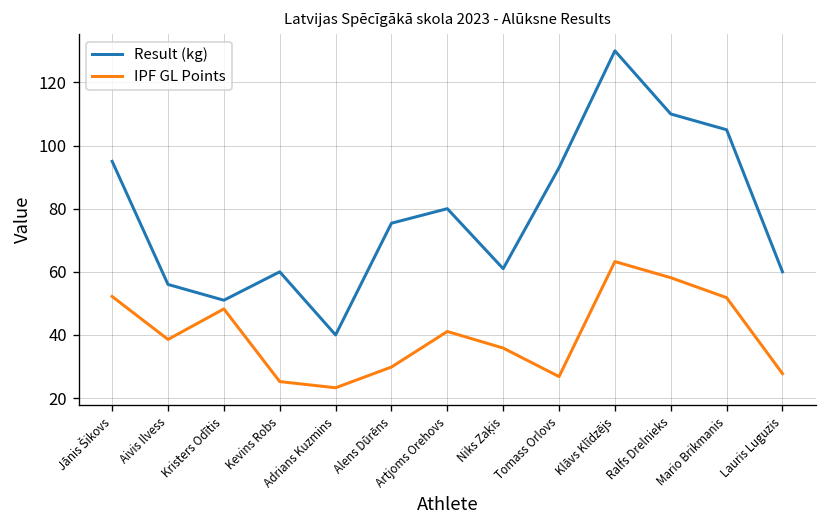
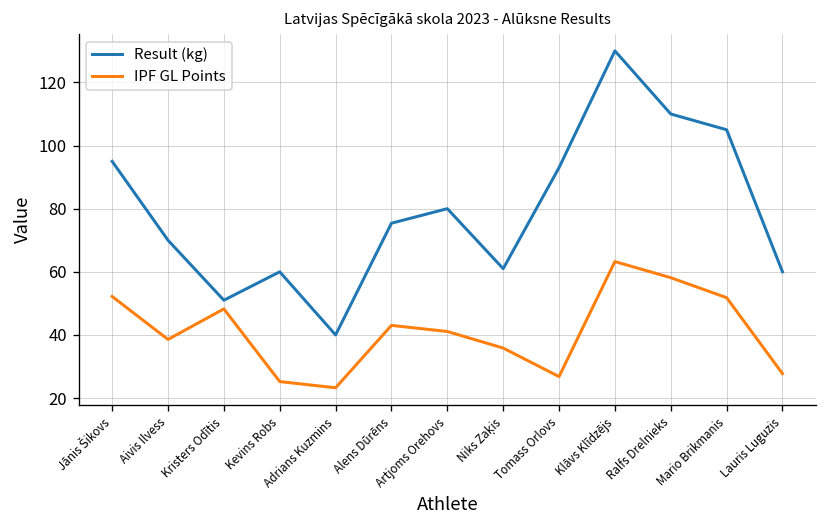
Result (kg), Aivis Ilvess: 56 -> 70
IPF GL Points, Alens Dūrēns: 30 -> 43
